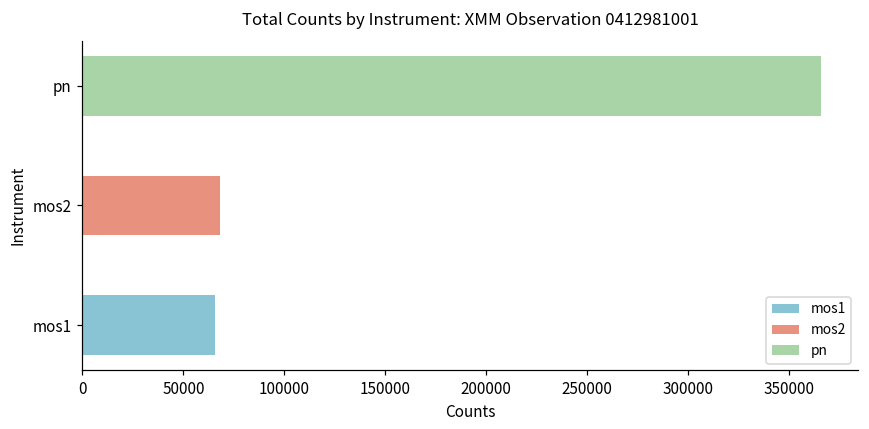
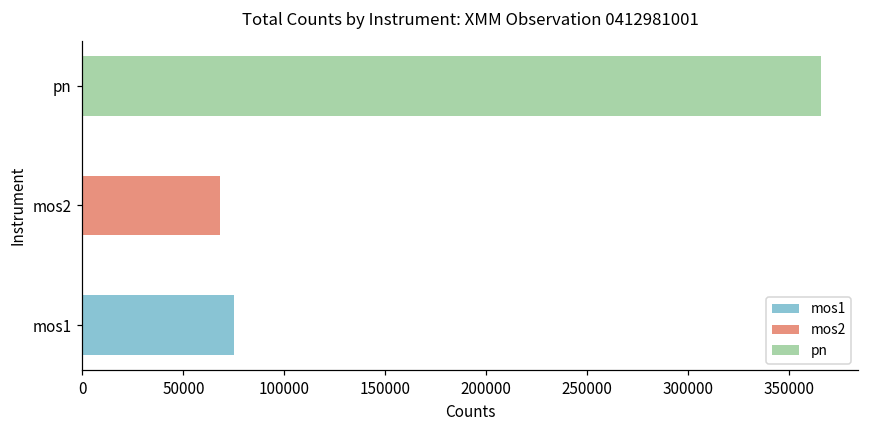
mos1: 66000 -> 75000
